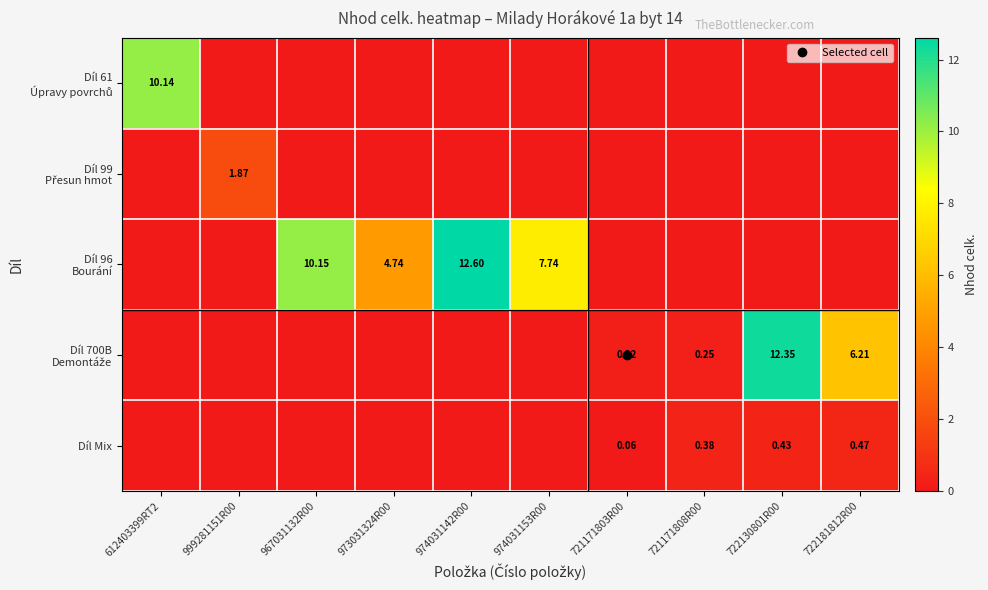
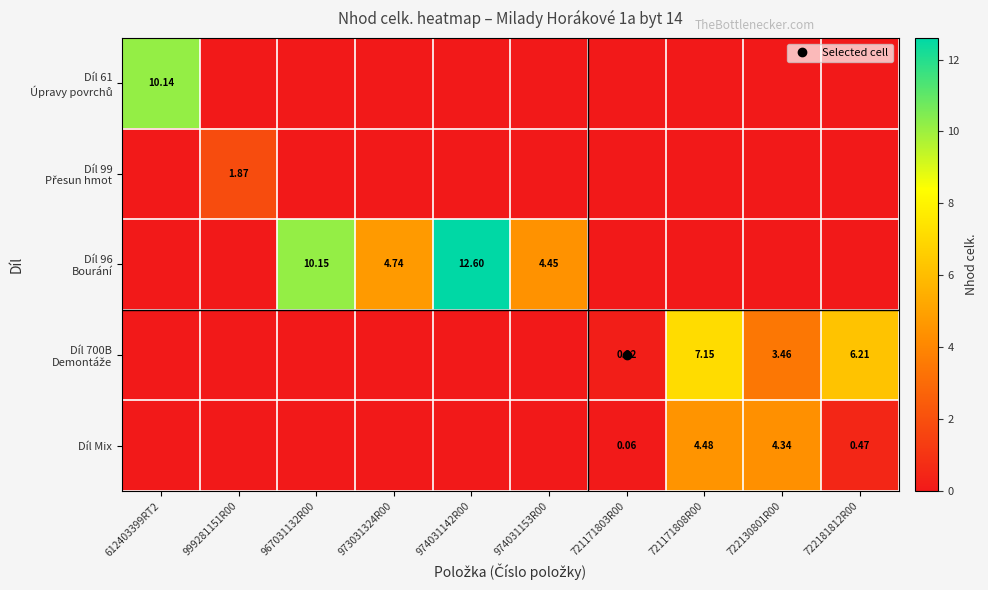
Díl 96 Bourání, 974031153R00: 7.74 -> 4.45
Díl 700B Demontáže, 721171808R00: 0.25 -> 7.15
Díl 700B Demontáže, 722130801R00: 12.35 -> 3.46
Díl Mix, 721171808R00: 0.38 -> 4.48
Díl Mix, 722130801R00: 0.43 -> 4.34
